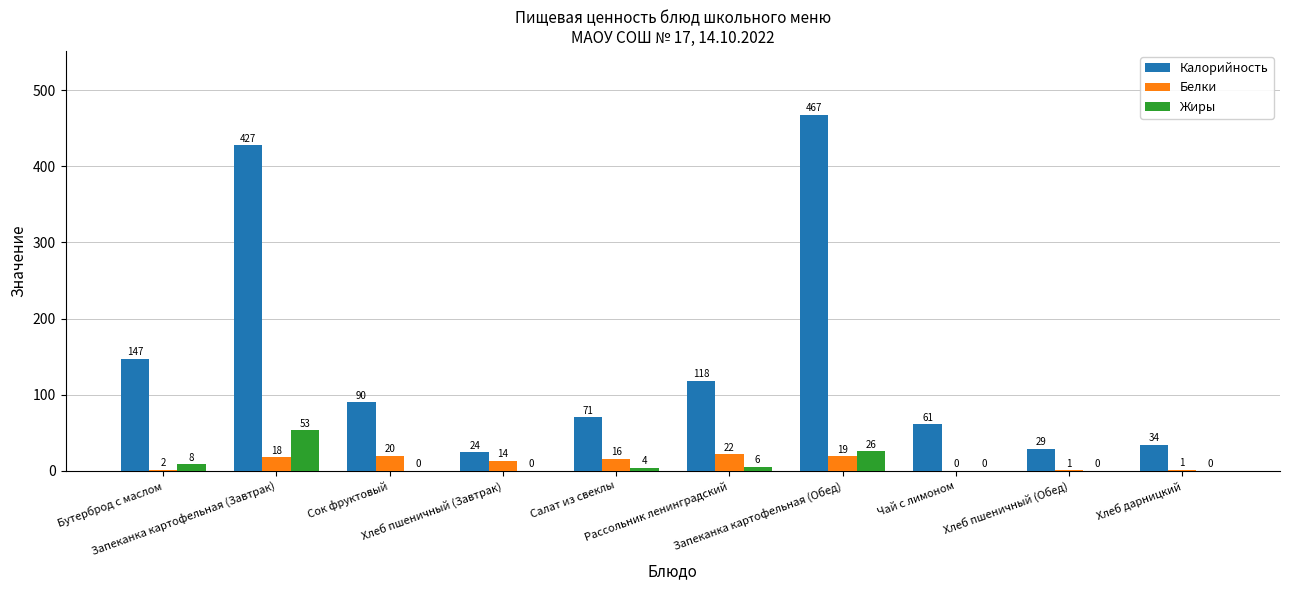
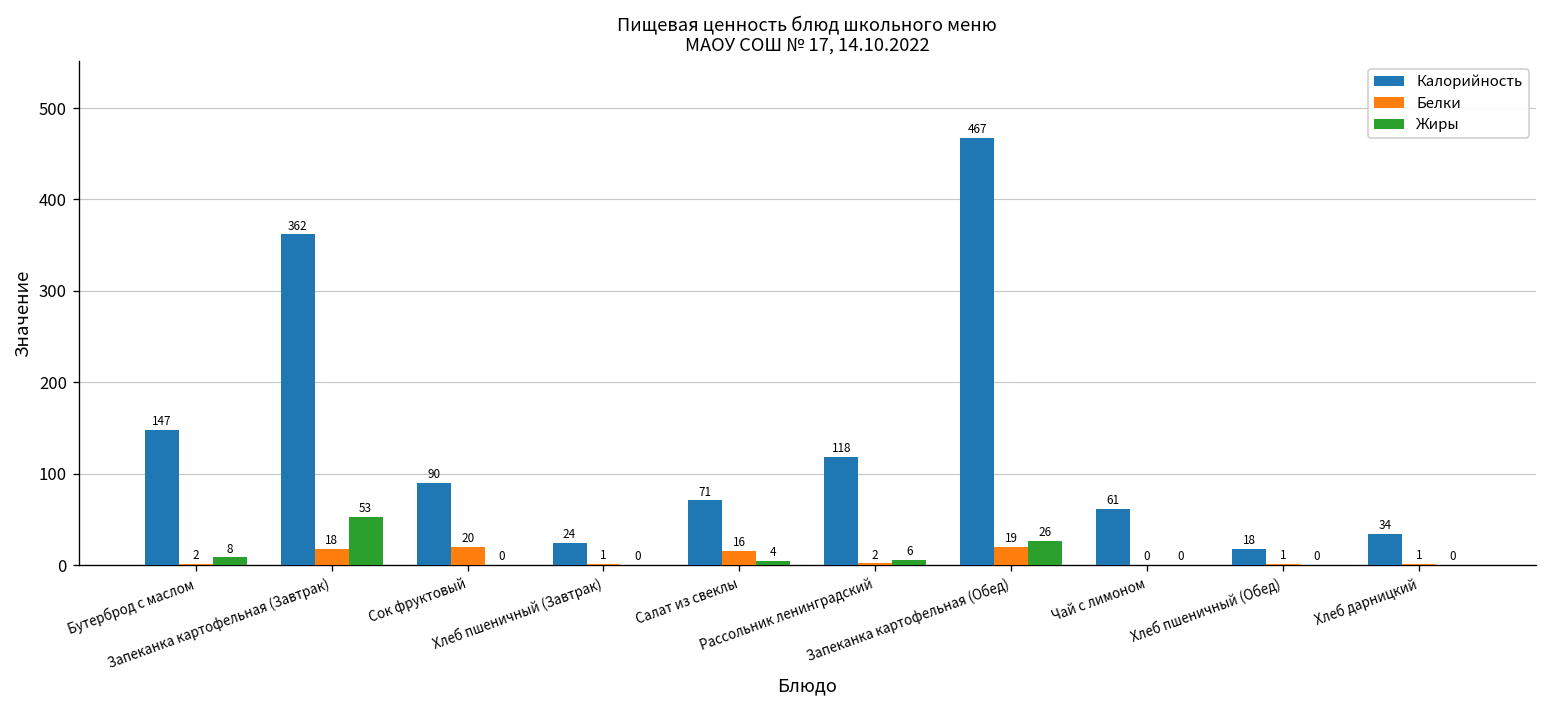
Калорийность, Запеканка картофельная (Завтрак): 427 -> 362
Белки, Хлеб пшеничный (Завтрак): 14 -> 1
Белки, Рассольник ленинградский: 22 -> 2
Калорийность, Хлеб пшеничный (Обед): 29 -> 18
